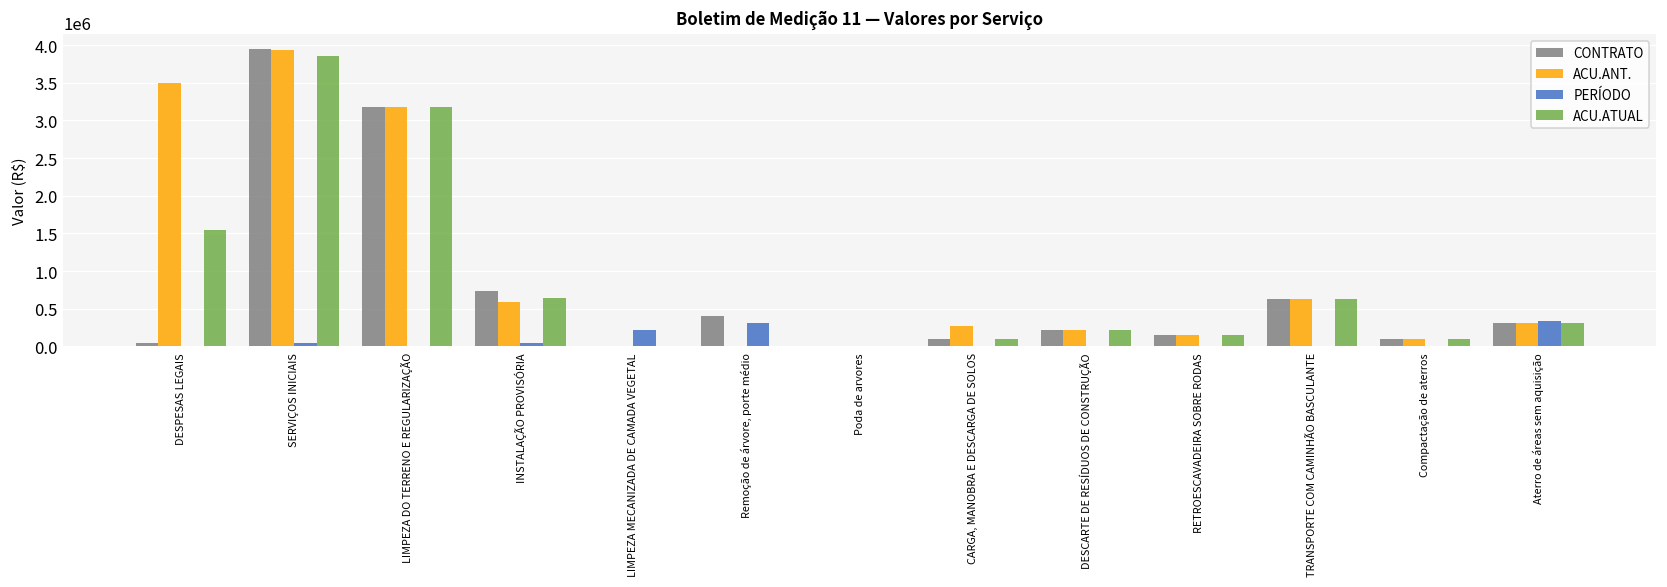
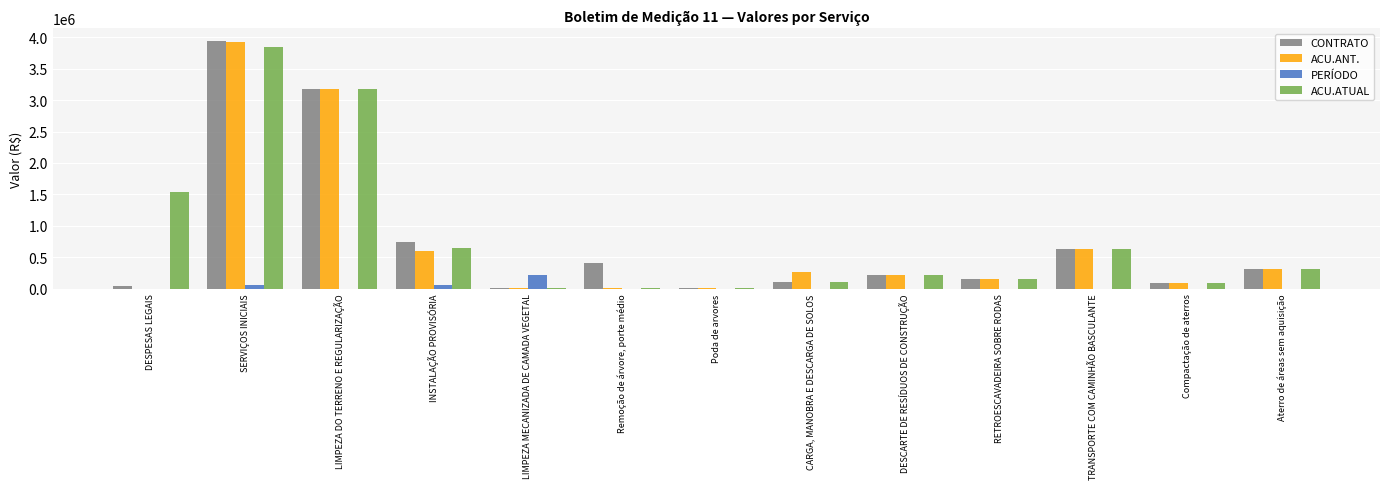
ACU.ANT., DESPESAS LEGAIS: 3500000 -> 0
PERÍODO, Remoção de árvore, porte médio: 300000 -> 0
PERÍODO, Aterro de áreas sem aquisição: 300000 -> 0
